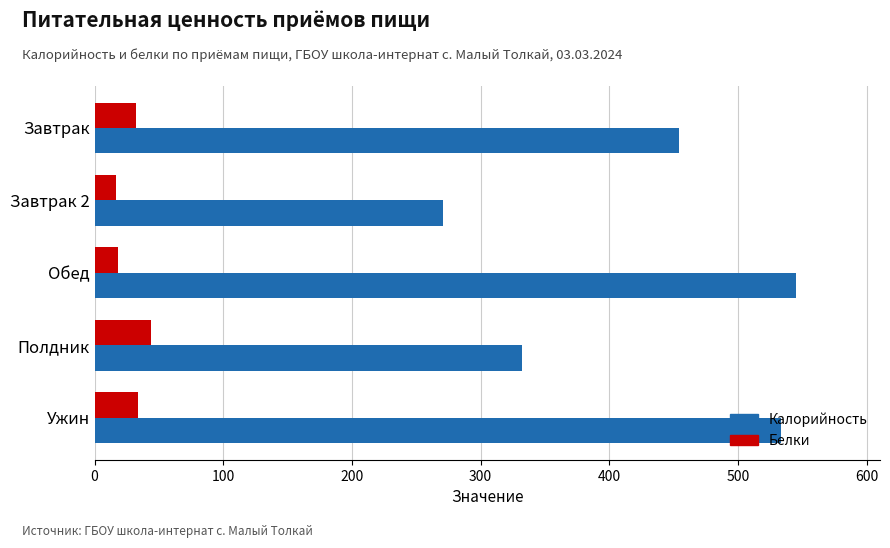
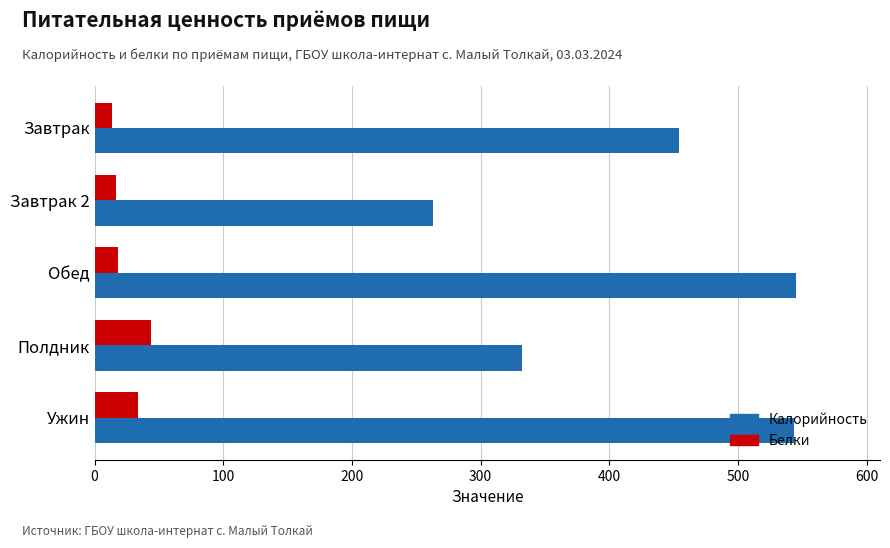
Белки, Завтрак: 32 -> 14
Калорийность, Завтрак 2: 271 -> 263
Калорийность, Ужин: 534 -> 544
